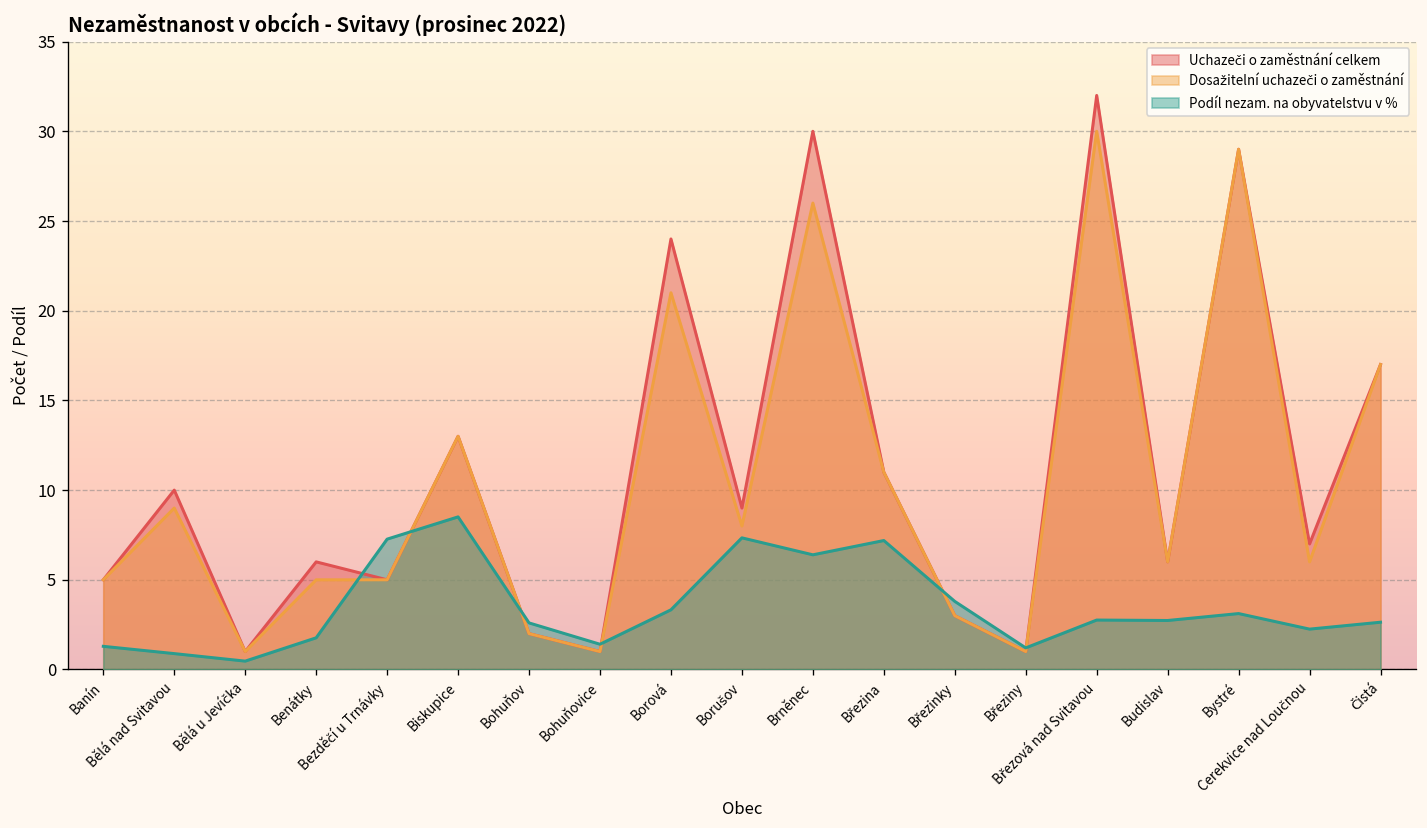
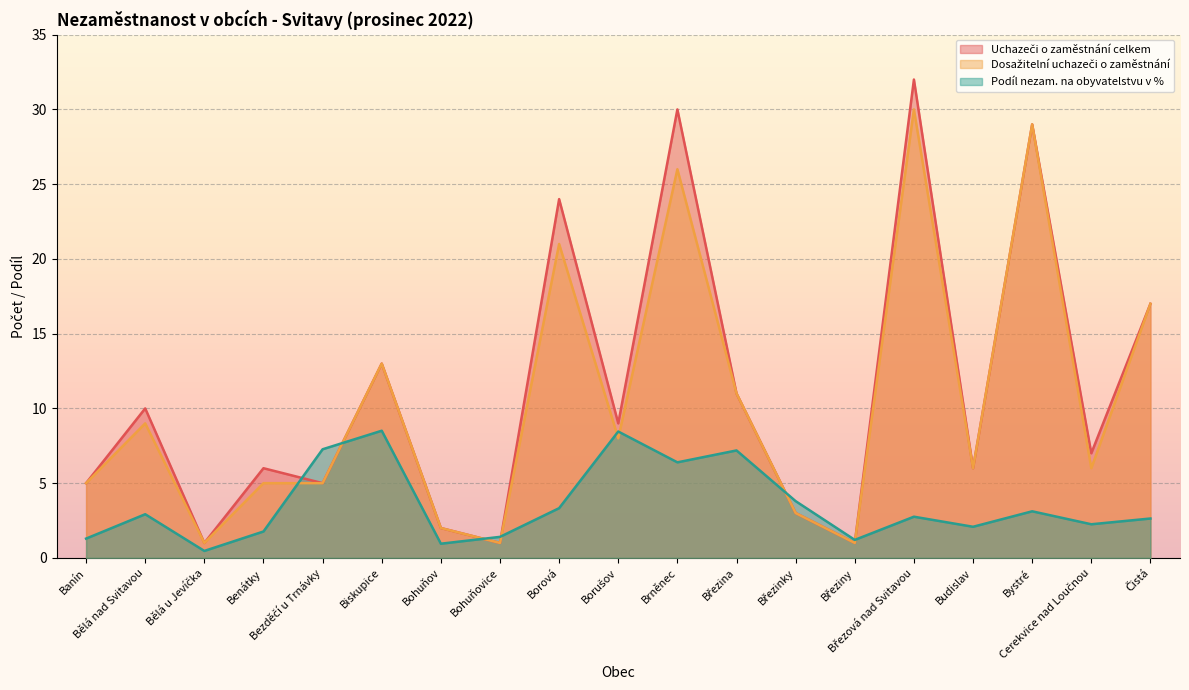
Podíl nezam. na obyvatelstvu v %, Bělá nad Svitavou: 0.9 -> 2.9
Podíl nezam. na obyvatelstvu v %, Bohuňov: 2.6 -> 1.0
Podíl nezam. na obyvatelstvu v %, Borušov: 7.3 -> 8.5
Podíl nezam. na obyvatelstvu v %, Budislav: 2.7 -> 2.1
